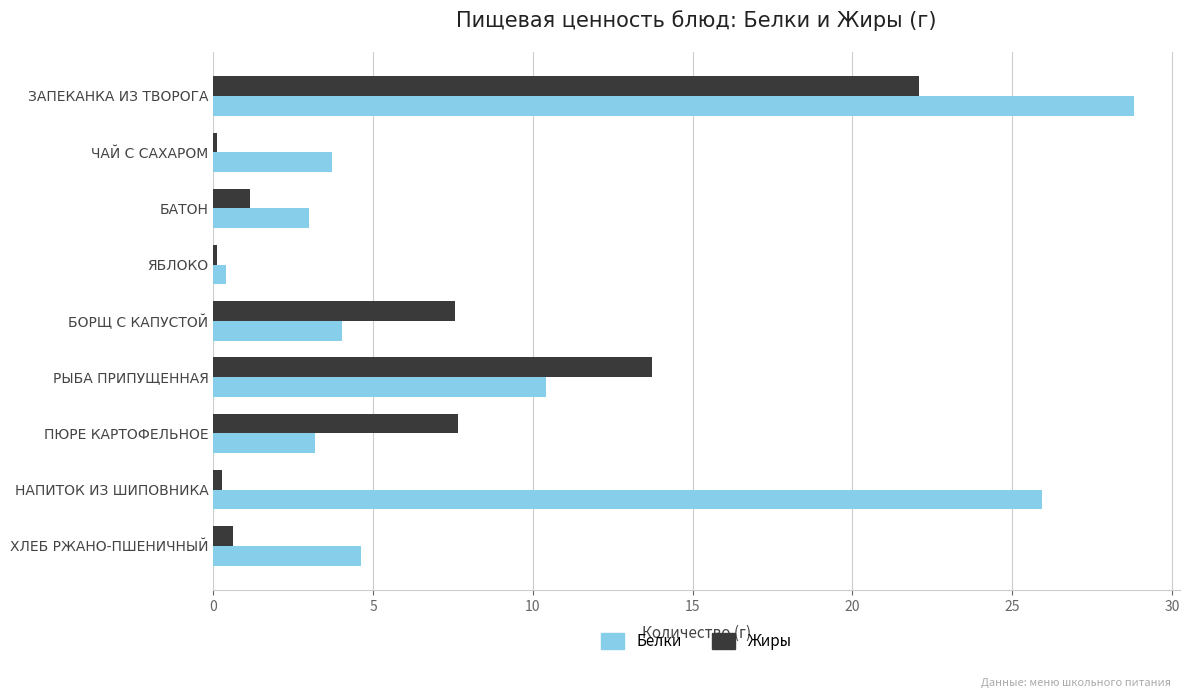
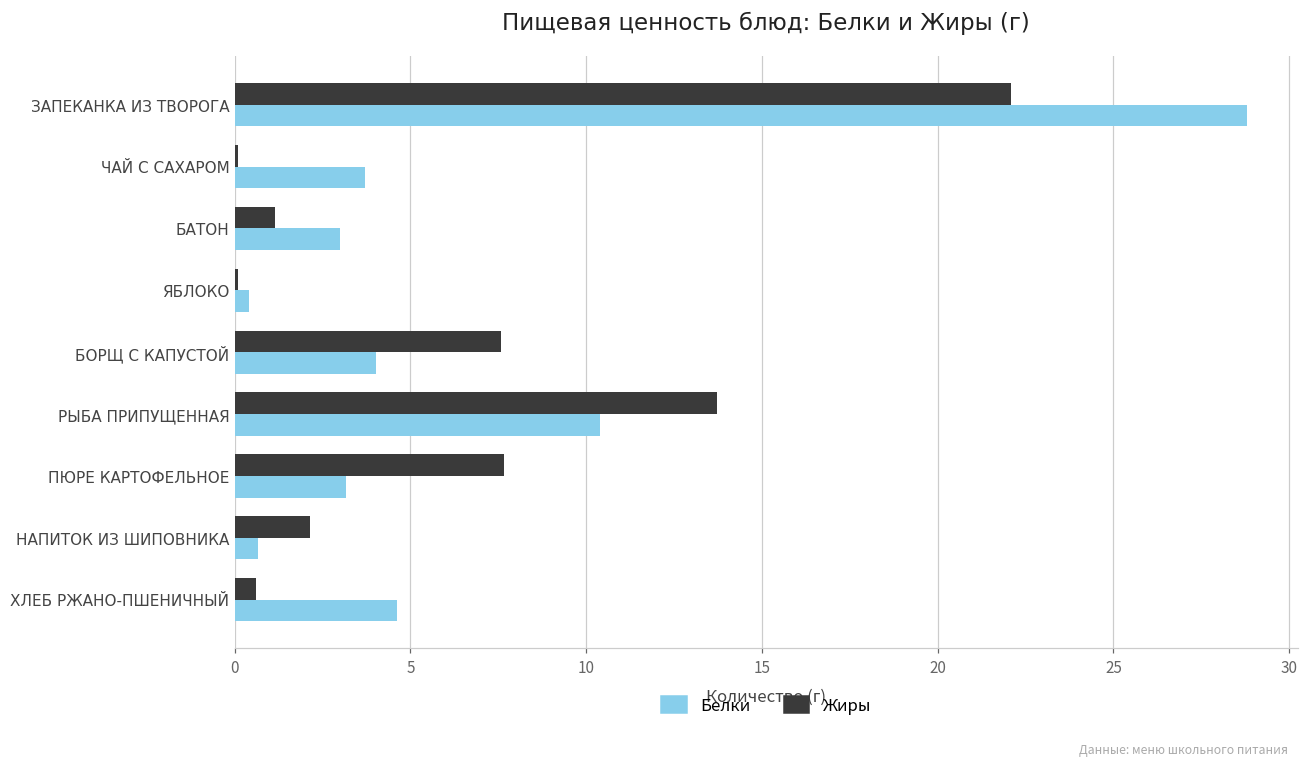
Жиры, НАПИТОК ИЗ ШИПОВНИКА: 0.3 -> 2.1
Белки, НАПИТОК ИЗ ШИПОВНИКА: 25.9 -> 0.7
